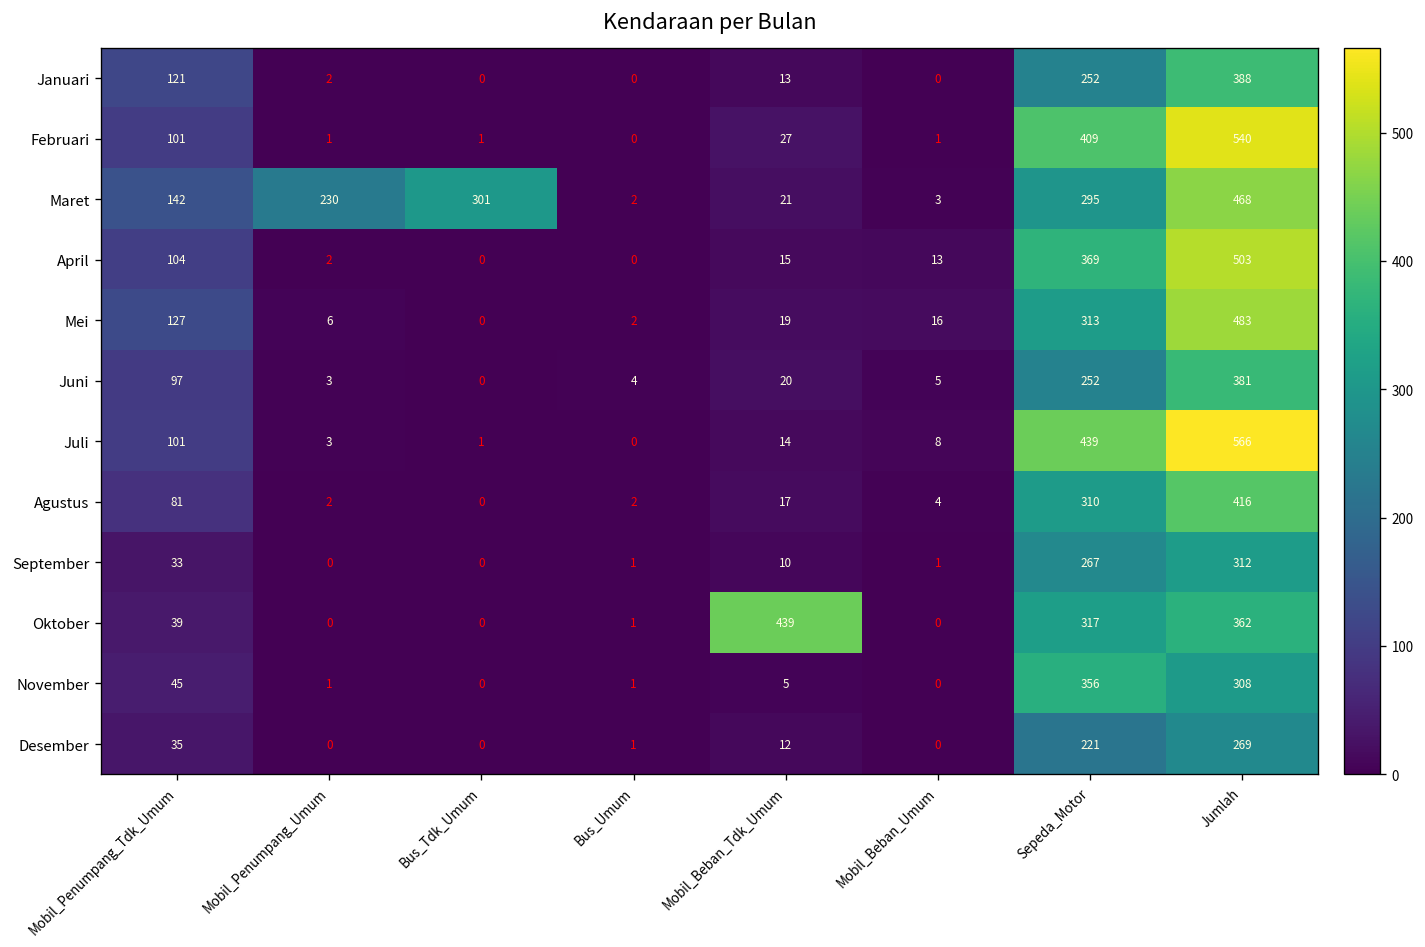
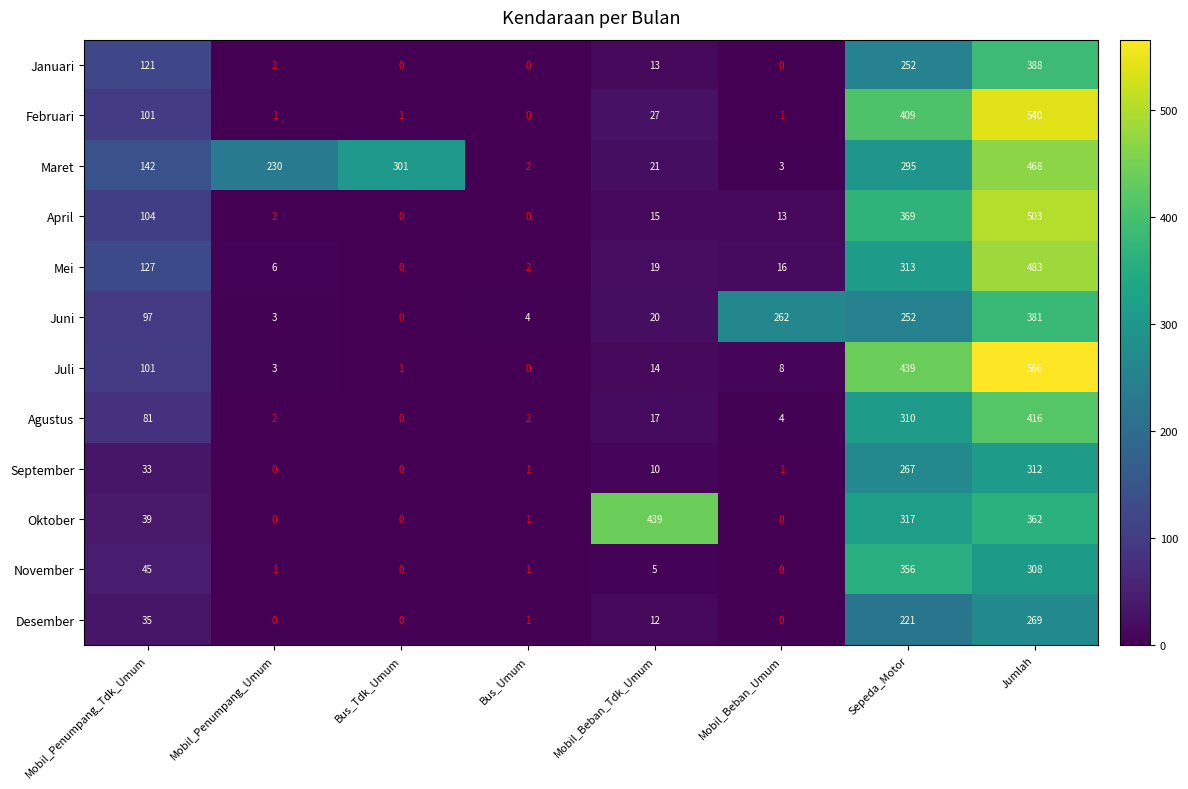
Juni, Mobil_Beban_Umum: 5 -> 262
